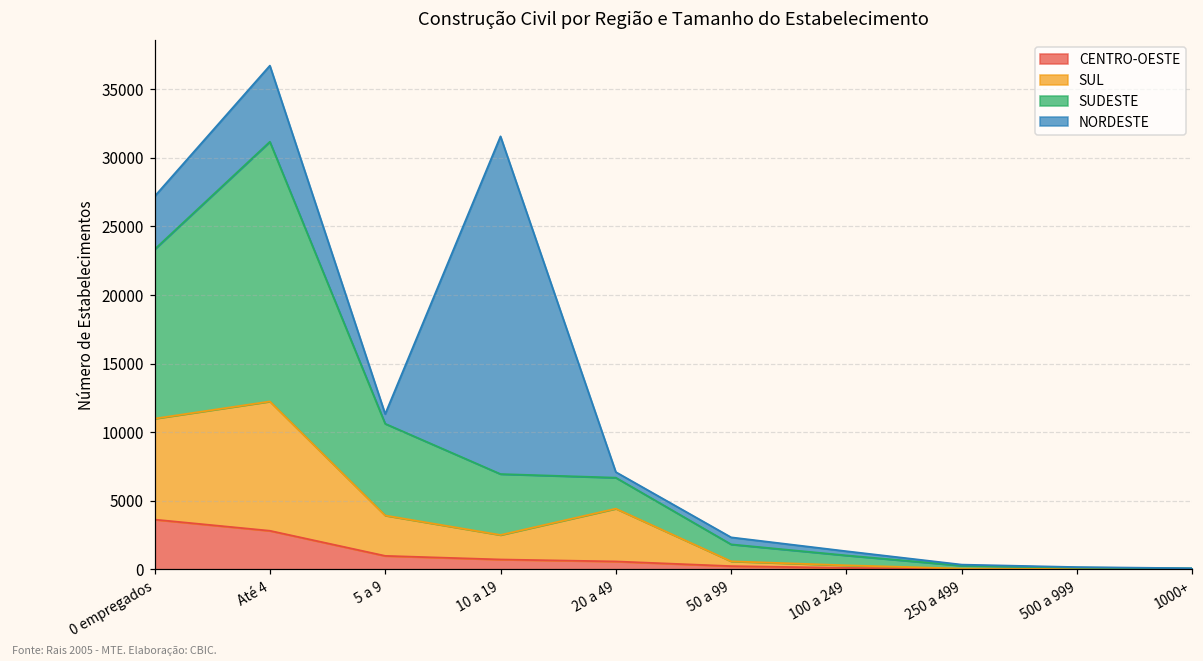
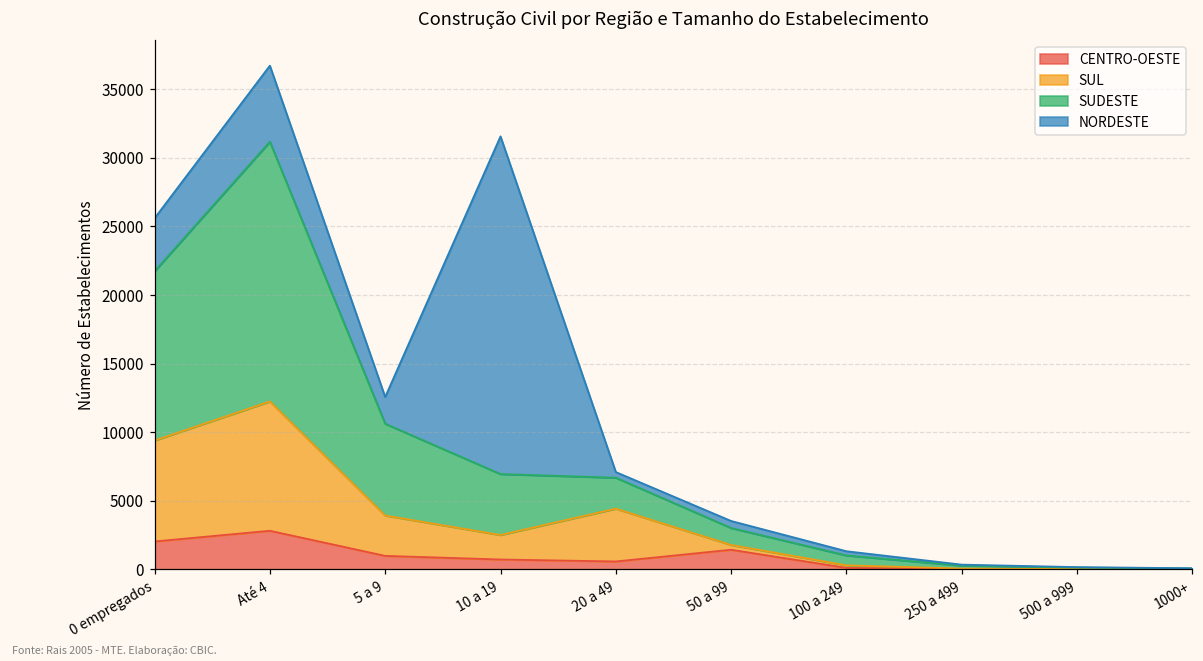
CENTRO-OESTE, 0 empregados: 3600 -> 2000
NORDESTE, 5 a 9: 700 -> 2000
CENTRO-OESTE, 50 a 99: 200 -> 1400
